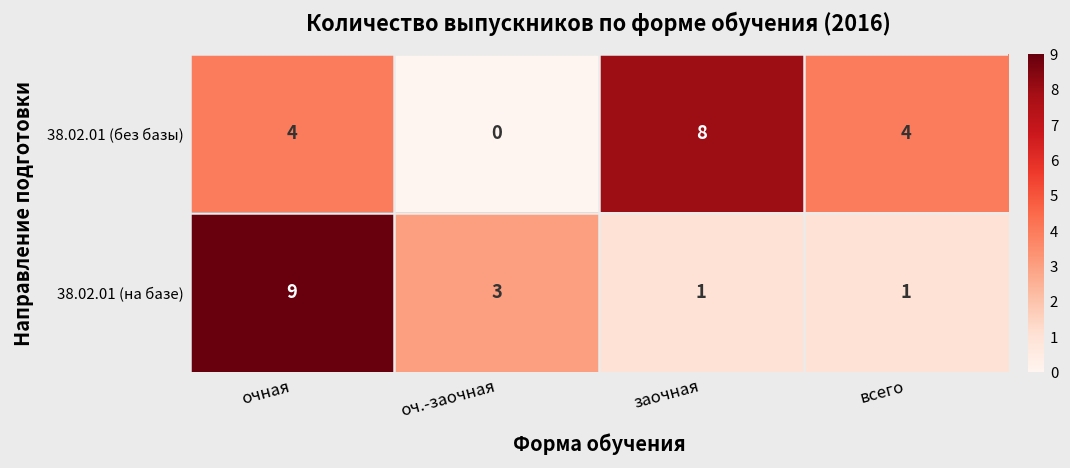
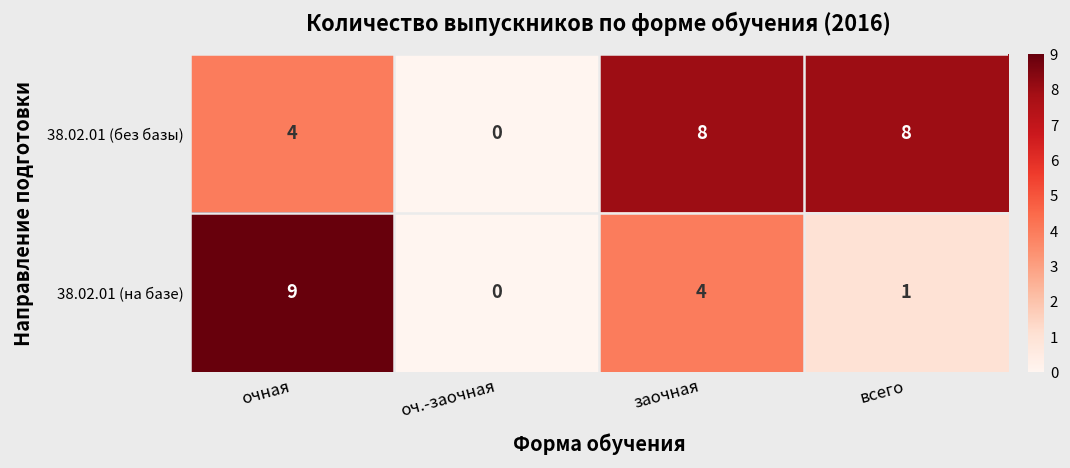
38.02.01 (без базы), всего: 4 -> 8
38.02.01 (на базе), оч.-заочная: 3 -> 0
38.02.01 (на базе), заочная: 1 -> 4
